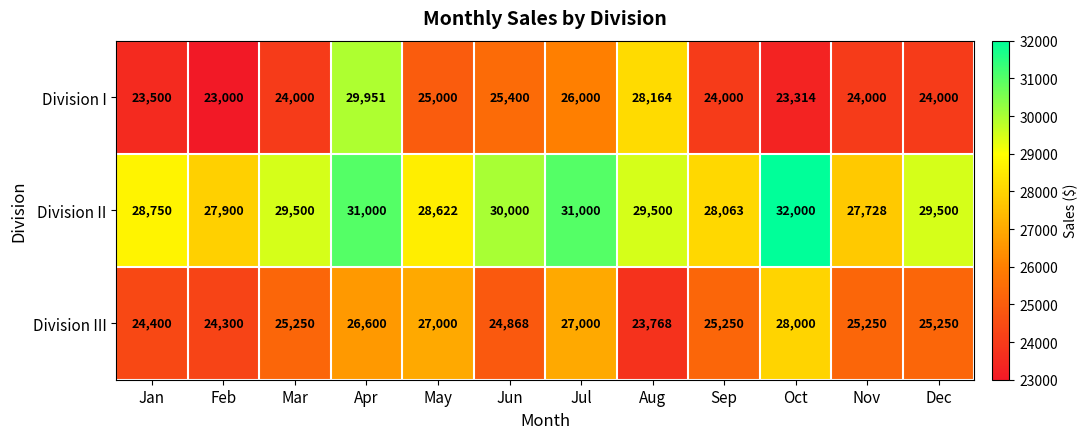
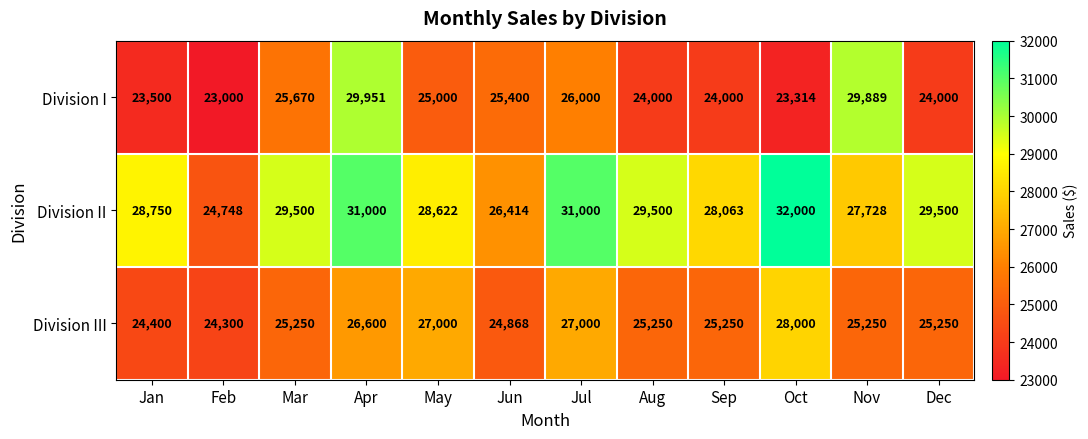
Division I, Mar: 24,000 -> 25,670
Division I, Aug: 28,164 -> 24,000
Division I, Nov: 24,000 -> 29,889
Division II, Feb: 27,900 -> 24,748
Division II, Jun: 30,000 -> 26,414
Division III, Aug: 23,768 -> 25,250
